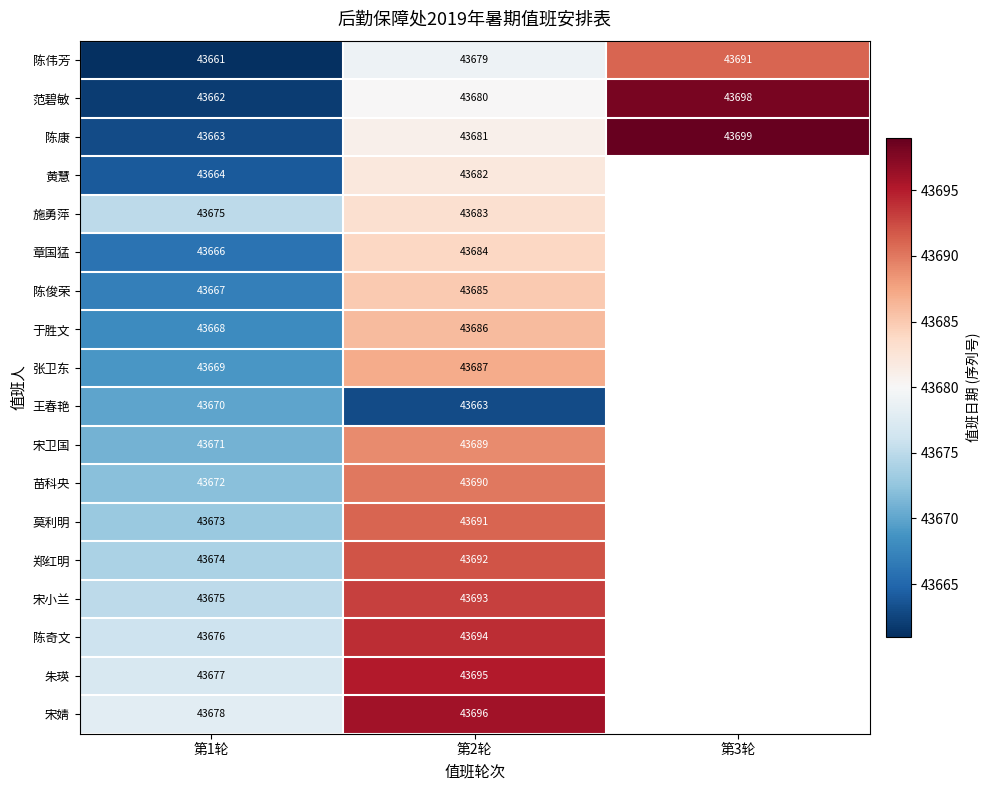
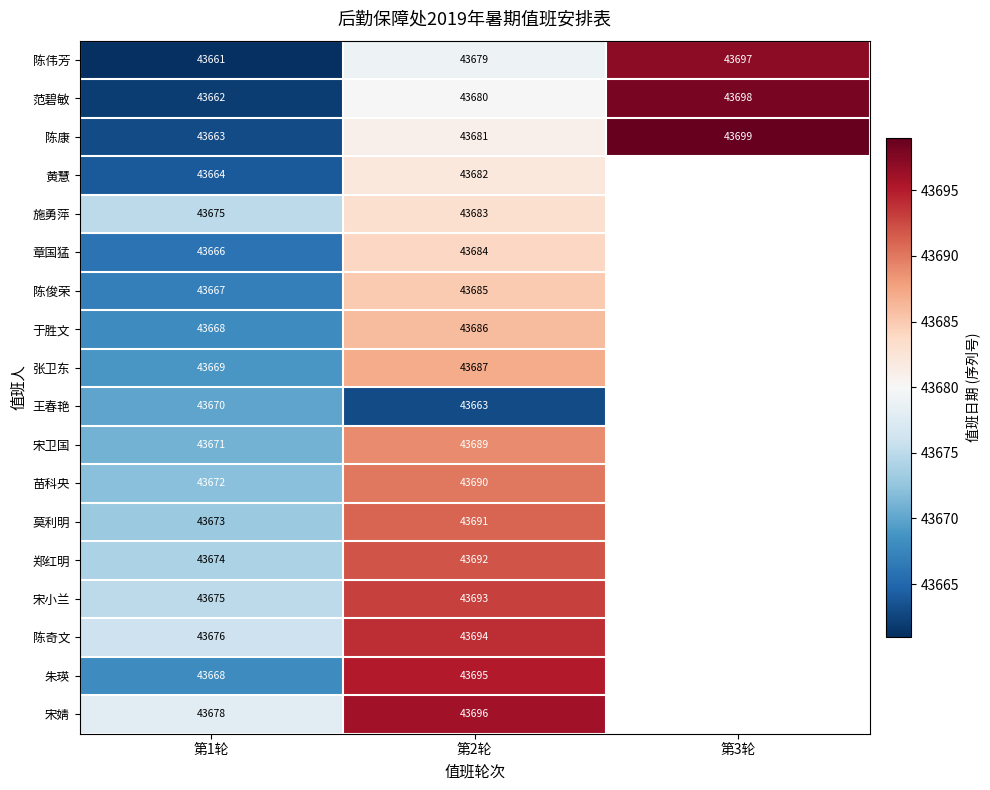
陈伟芳, 第3轮: 43691 -> 43697
朱瑛, 第1轮: 43677 -> 43668
